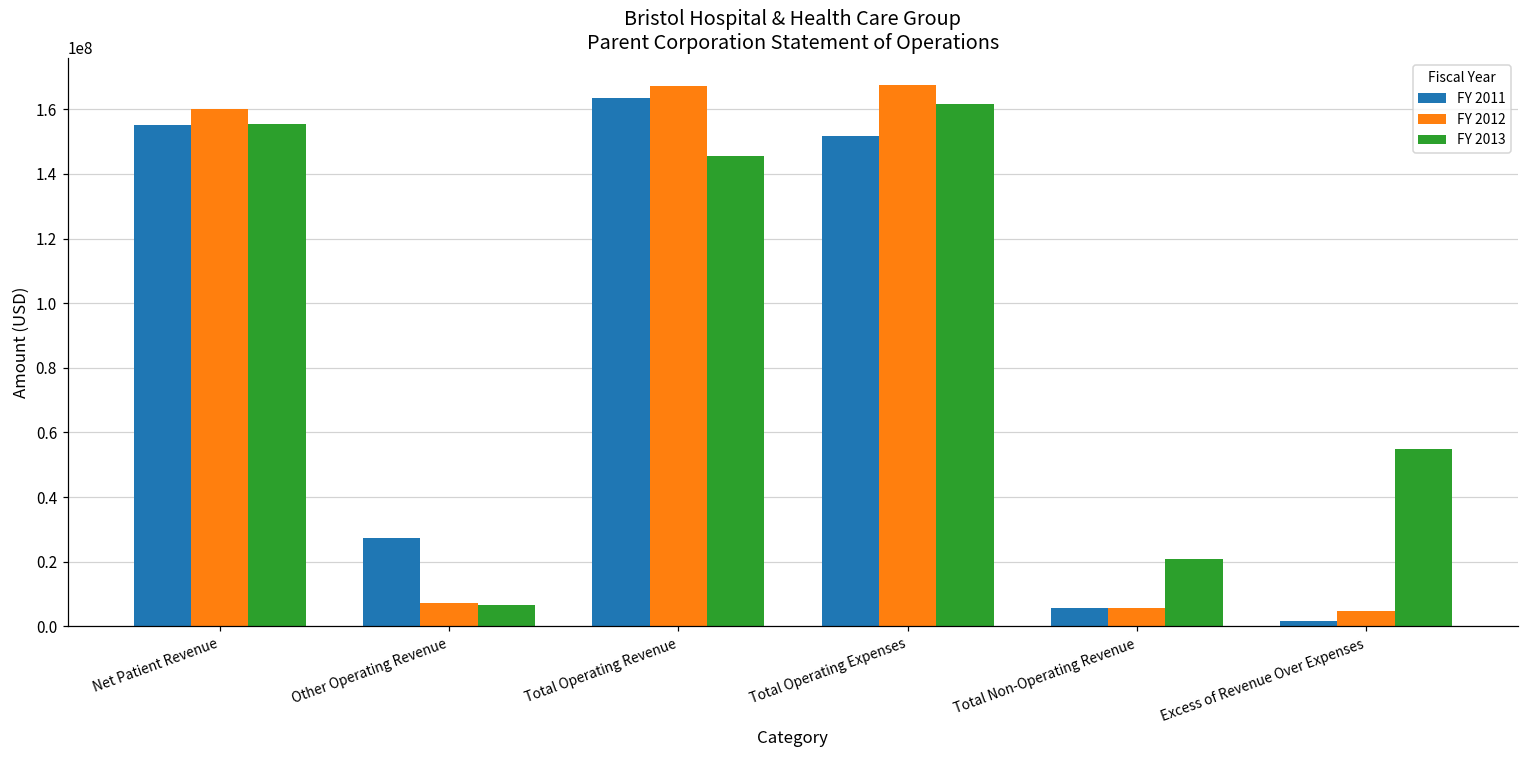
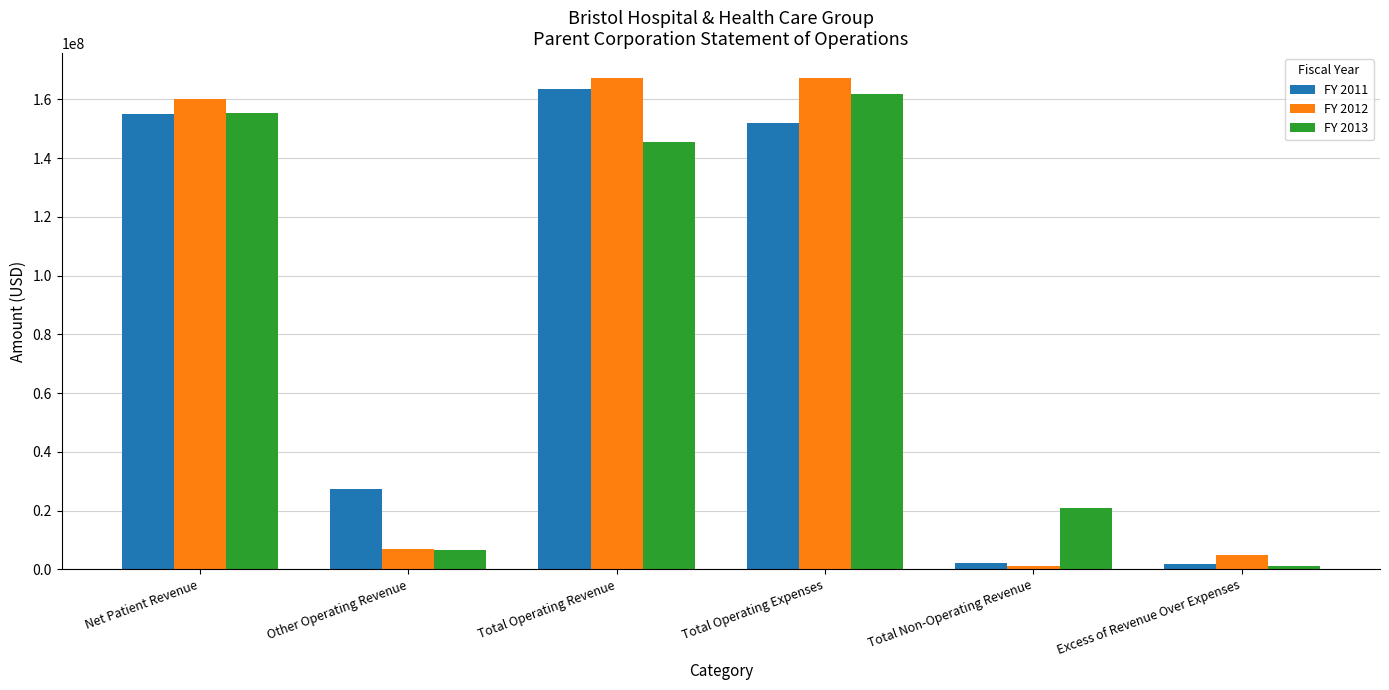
FY 2011, Total Non-Operating Revenue: 6000000 -> 2000000
FY 2012, Total Non-Operating Revenue: 6000000 -> 1000000
FY 2013, Excess of Revenue Over Expenses: 55000000 -> 1000000
